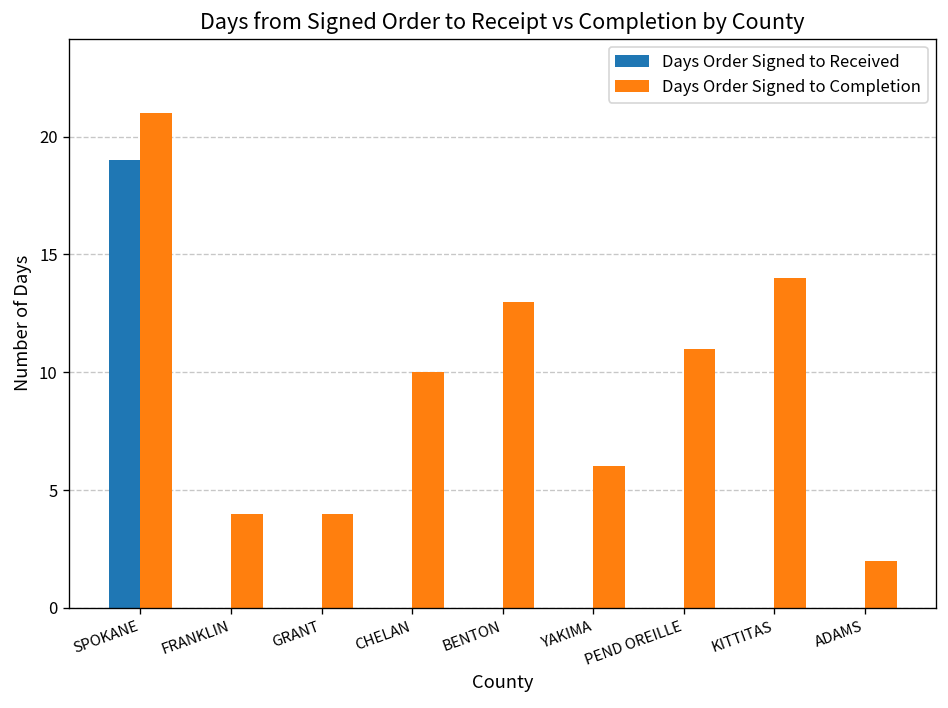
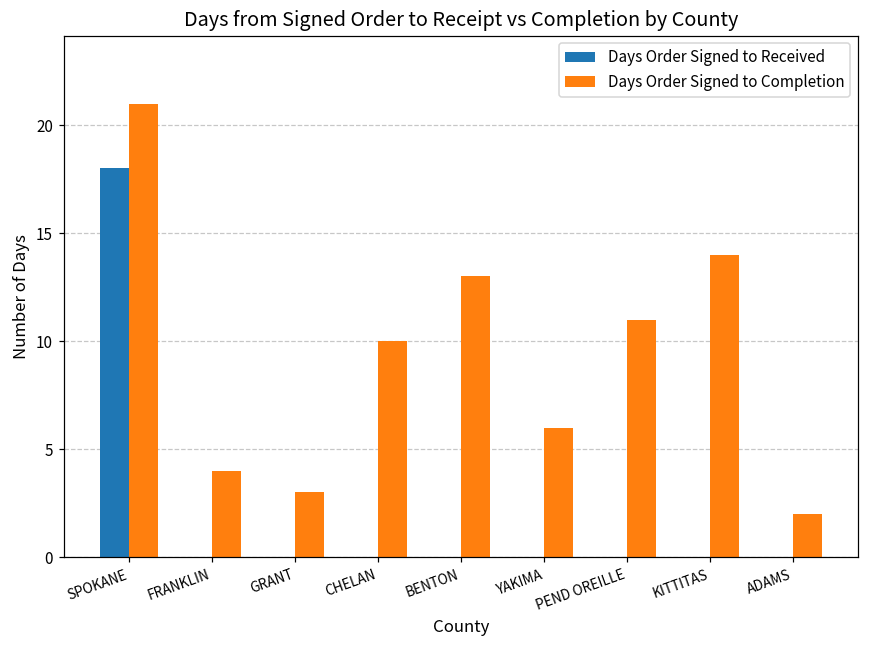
Days Order Signed to Received, SPOKANE: 19 -> 18
Days Order Signed to Completion, GRANT: 4 -> 3
